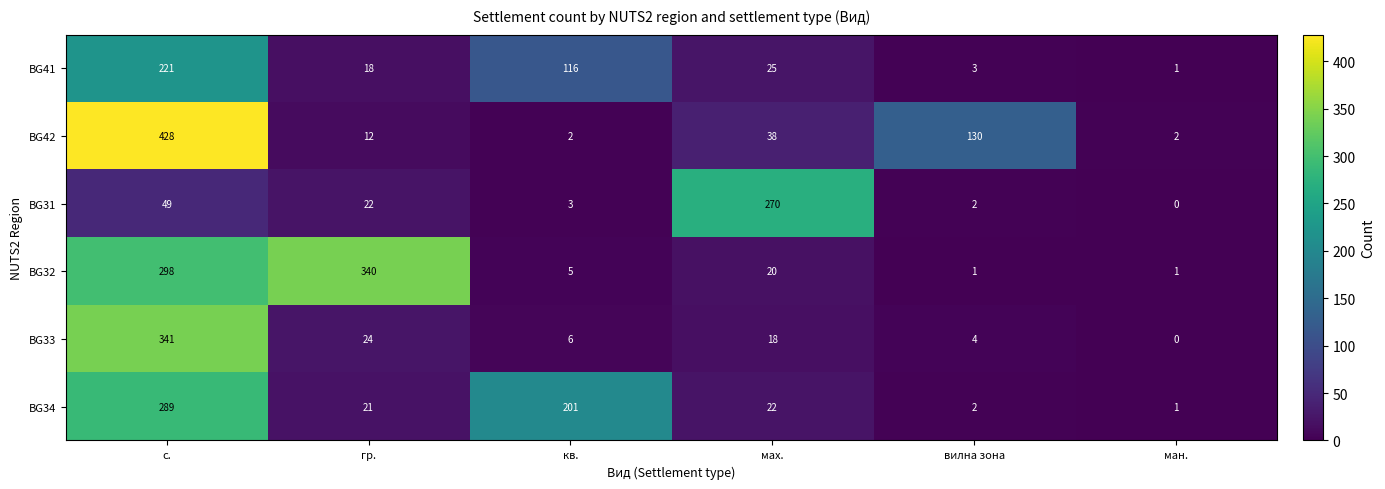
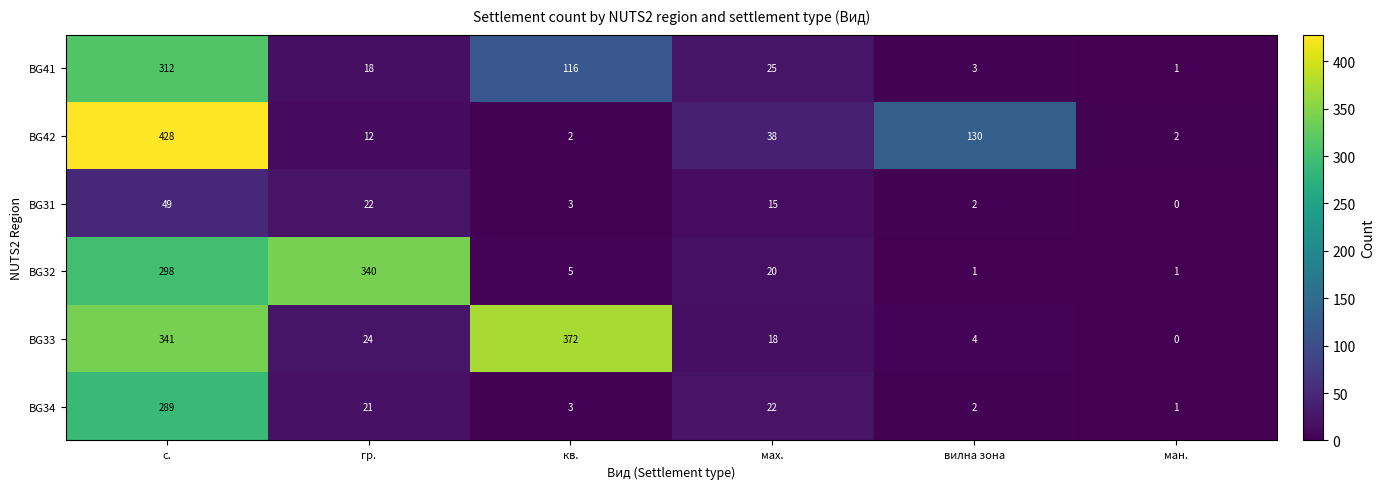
BG41, с.: 221 -> 312
BG31, мах.: 270 -> 15
BG33, кв.: 6 -> 372
BG34, кв.: 201 -> 3
